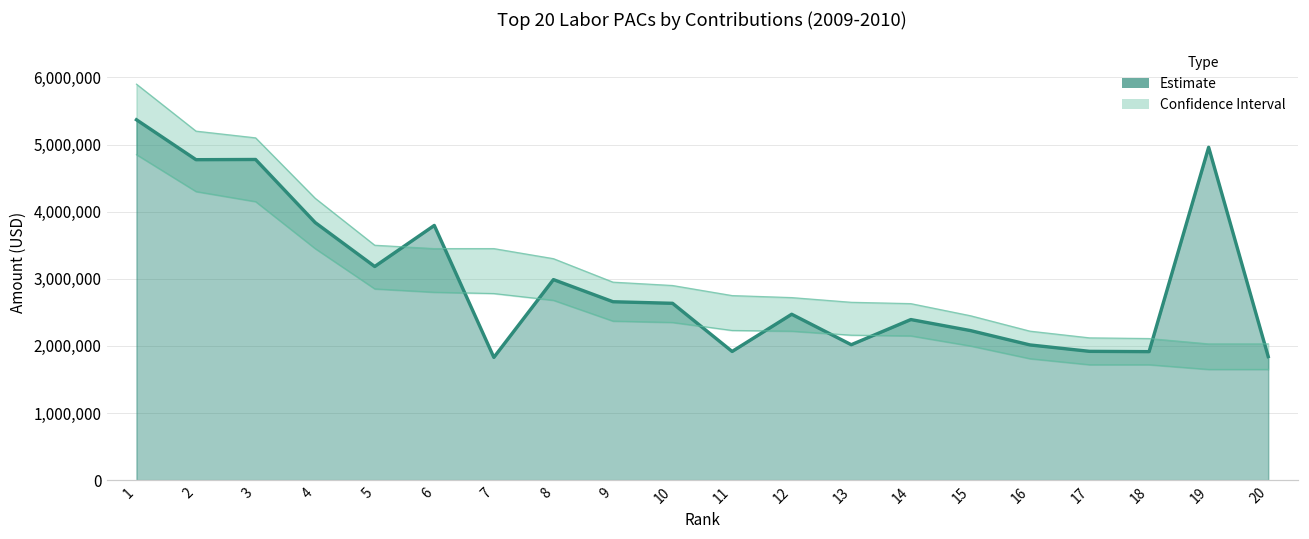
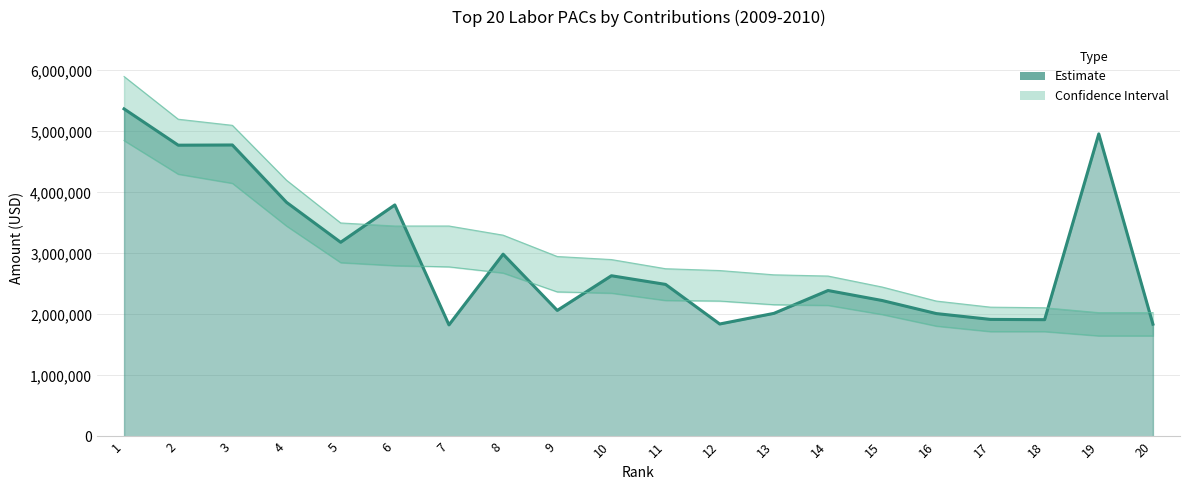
Estimate, 9: 2,700,000 -> 2,100,000
Estimate, 11: 1,900,000 -> 2,500,000
Estimate, 12: 2,500,000 -> 1,800,000
